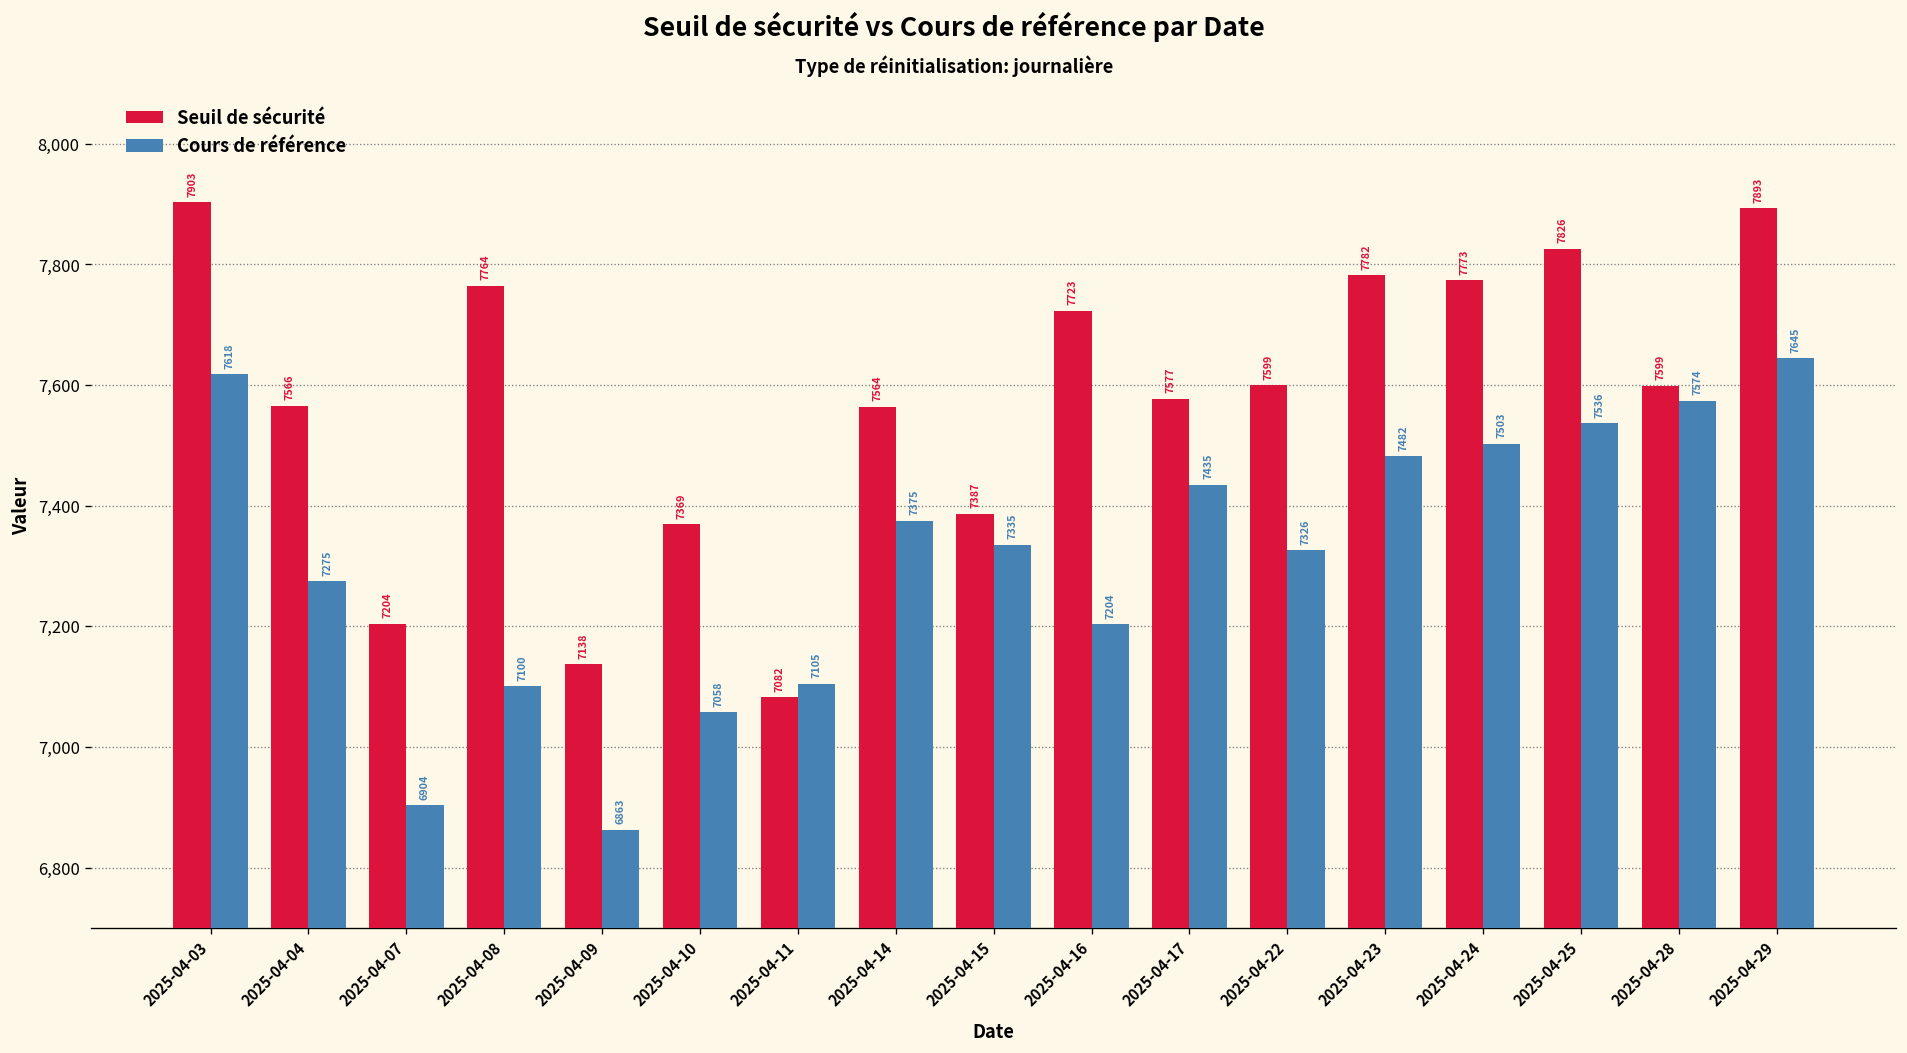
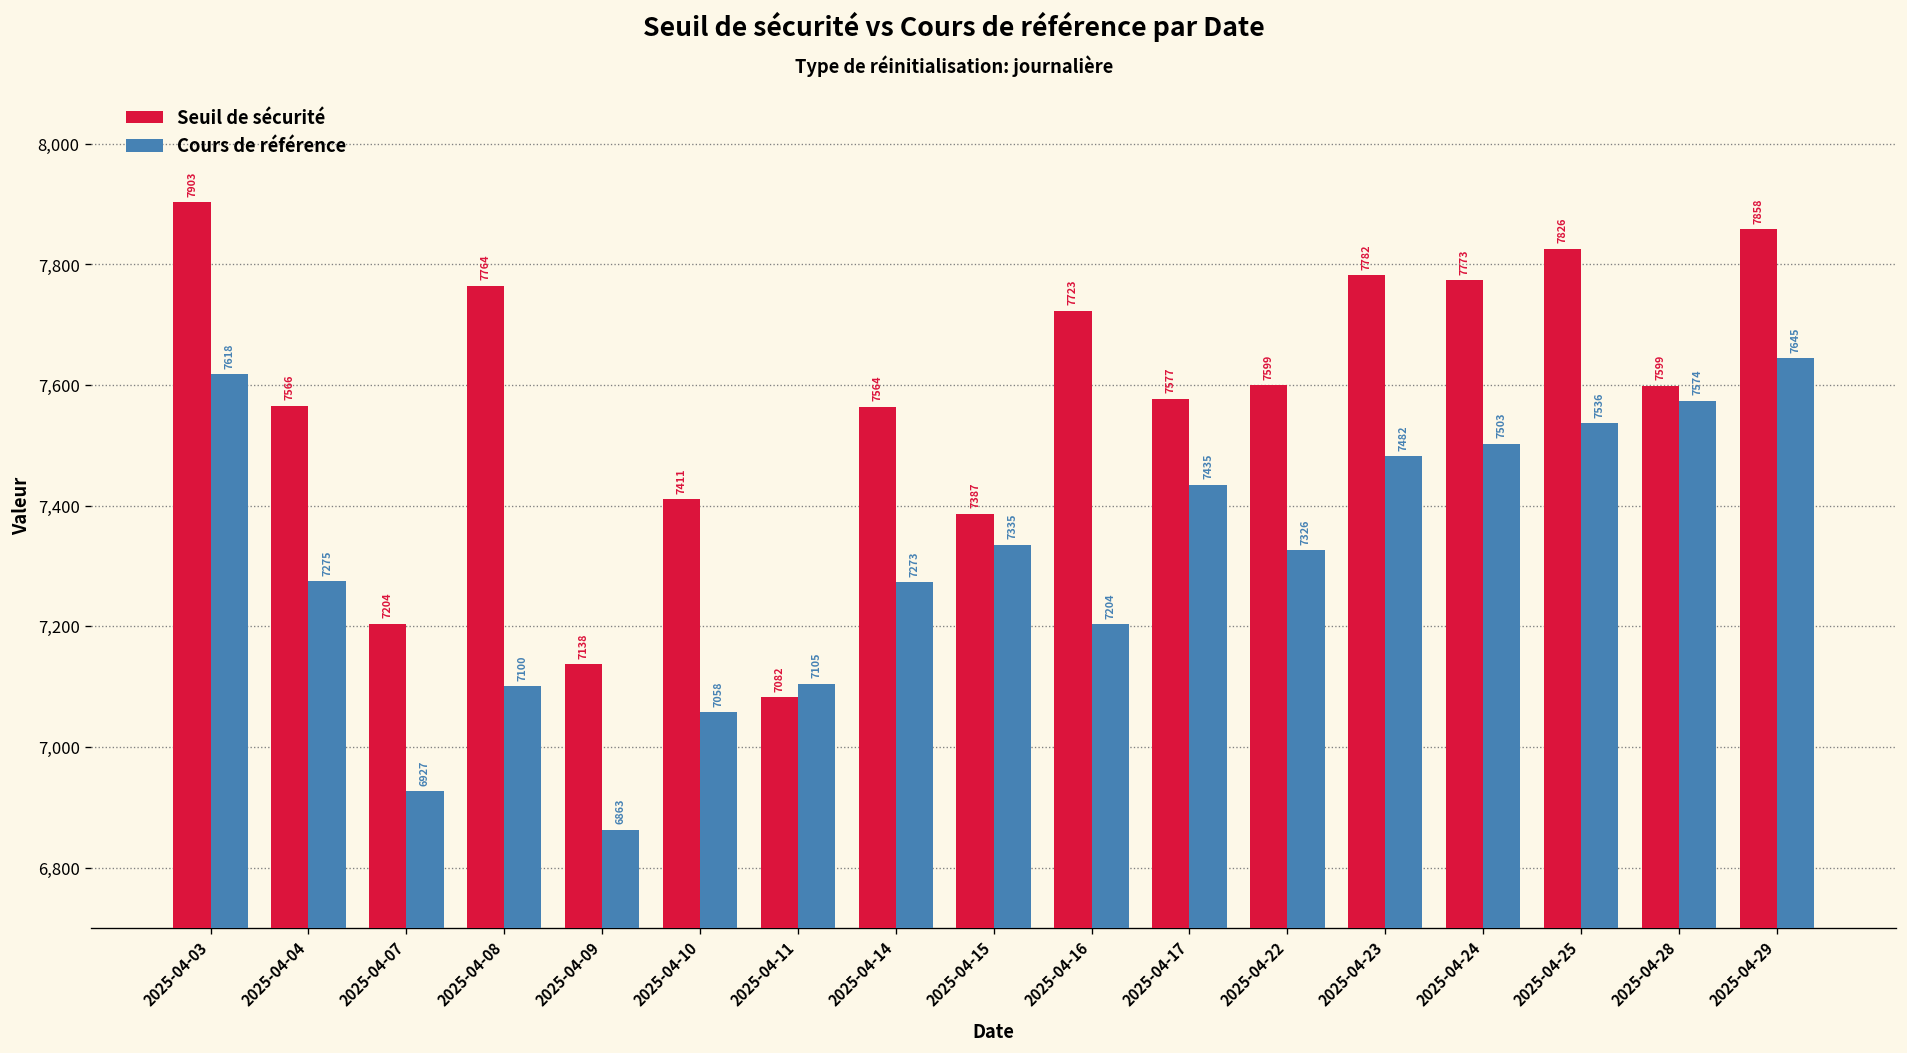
Cours de référence, 2025-04-07: 6904 -> 6927
Seuil de sécurité, 2025-04-10: 7369 -> 7411
Cours de référence, 2025-04-14: 7375 -> 7273
Seuil de sécurité, 2025-04-29: 7893 -> 7858
